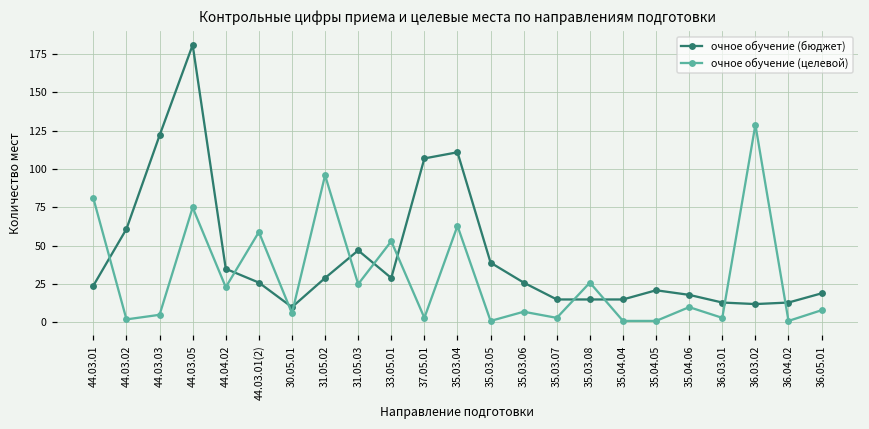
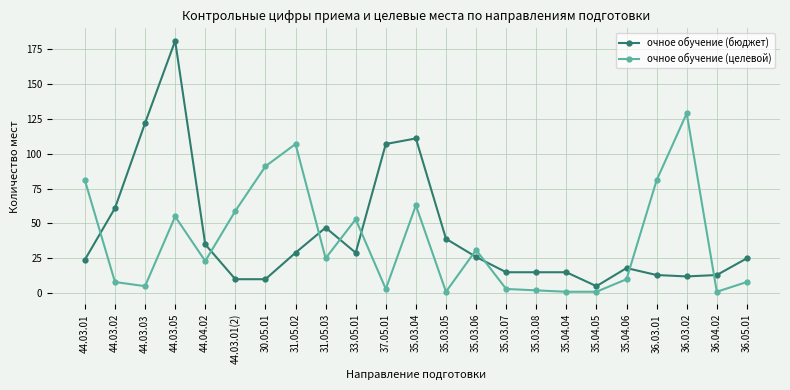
очное обучение (целевой), 44.03.02: 2 -> 8
очное обучение (целевой), 44.03.05: 75 -> 55
очное обучение (бюджет), 44.03.01(2): 26 -> 10
очное обучение (целевой), 30.05.01: 6 -> 91
очное обучение (целевой), 31.05.02: 96 -> 107
очное обучение (целевой), 35.03.06: 7 -> 31
очное обучение (целевой), 35.03.08: 26 -> 2
очное обучение (бюджет), 35.04.05: 21 -> 5
очное обучение (целевой), 36.03.01: 3 -> 81
очное обучение (бюджет), 36.05.01: 19 -> 25
